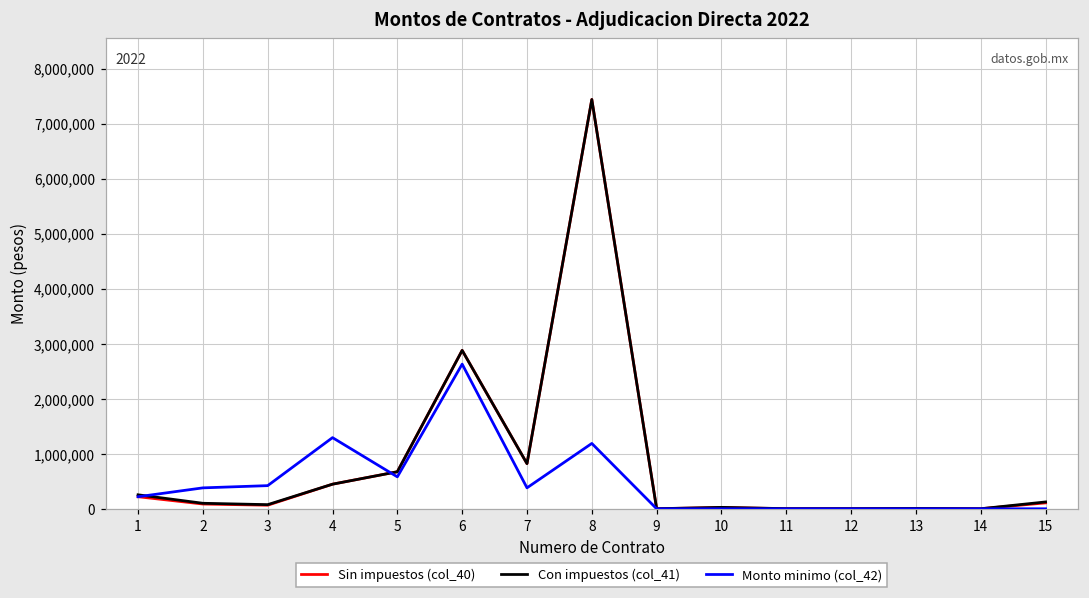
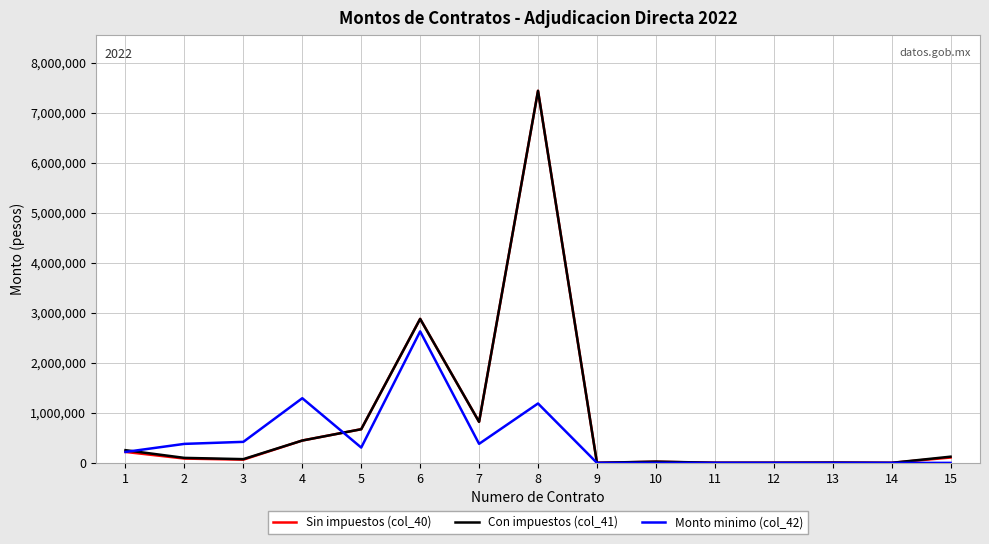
Monto minimo (col_42), 5: 600,000 -> 300,000
